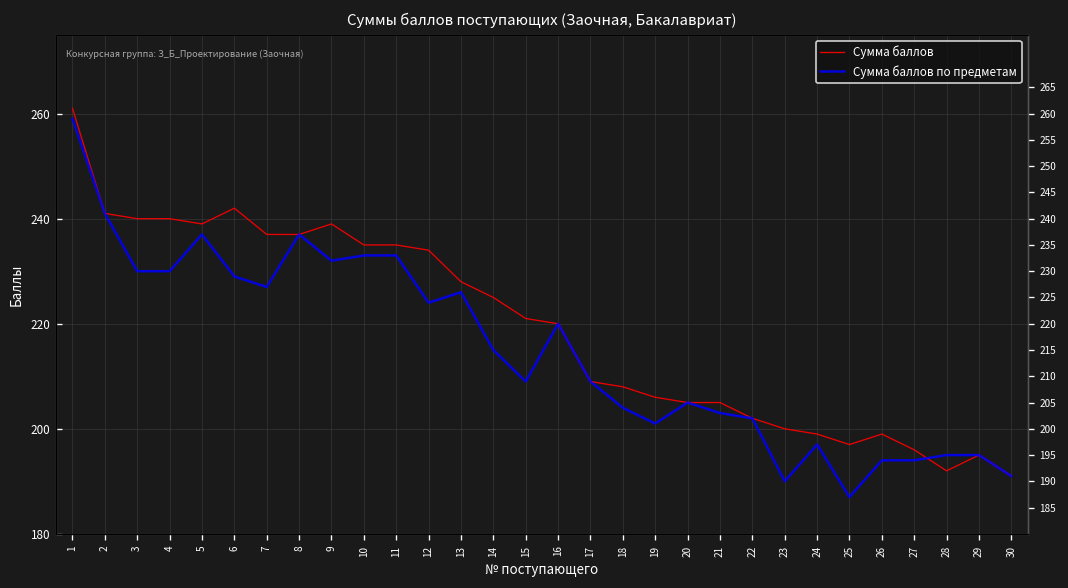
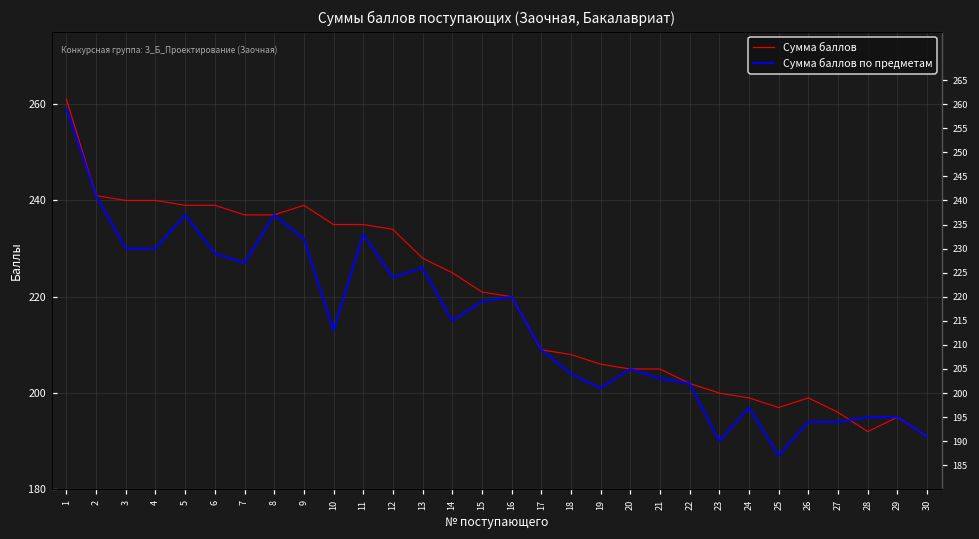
Сумма баллов, 6: 242 -> 239
Сумма баллов по предметам, 10: 233 -> 213
Сумма баллов по предметам, 15: 209 -> 219
